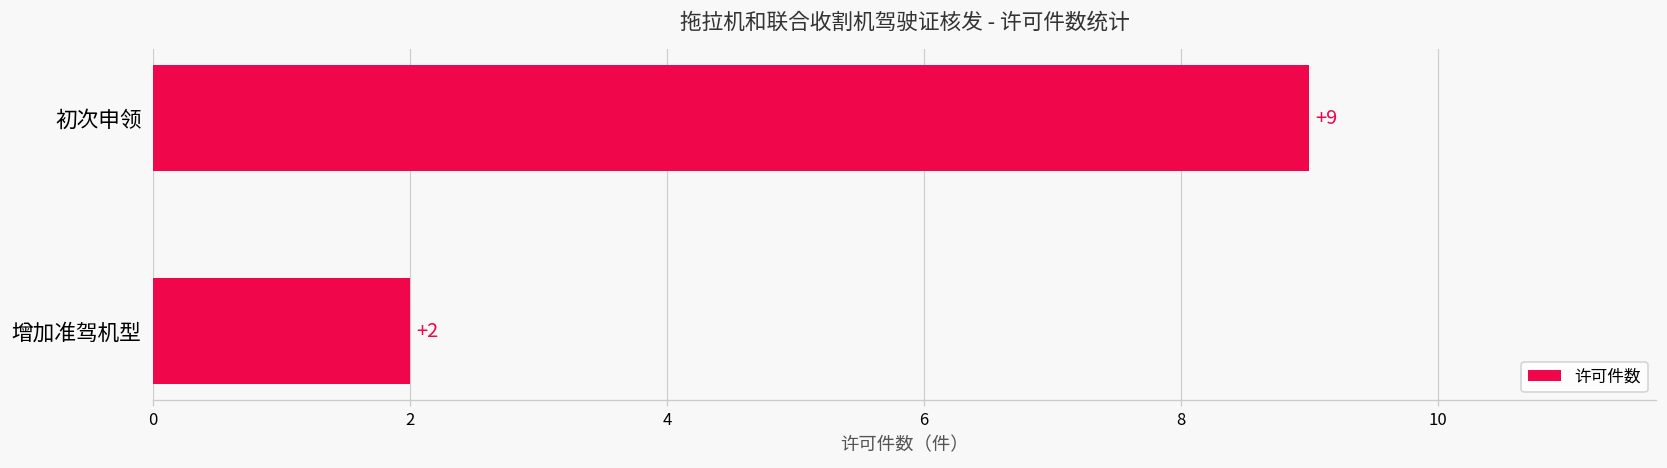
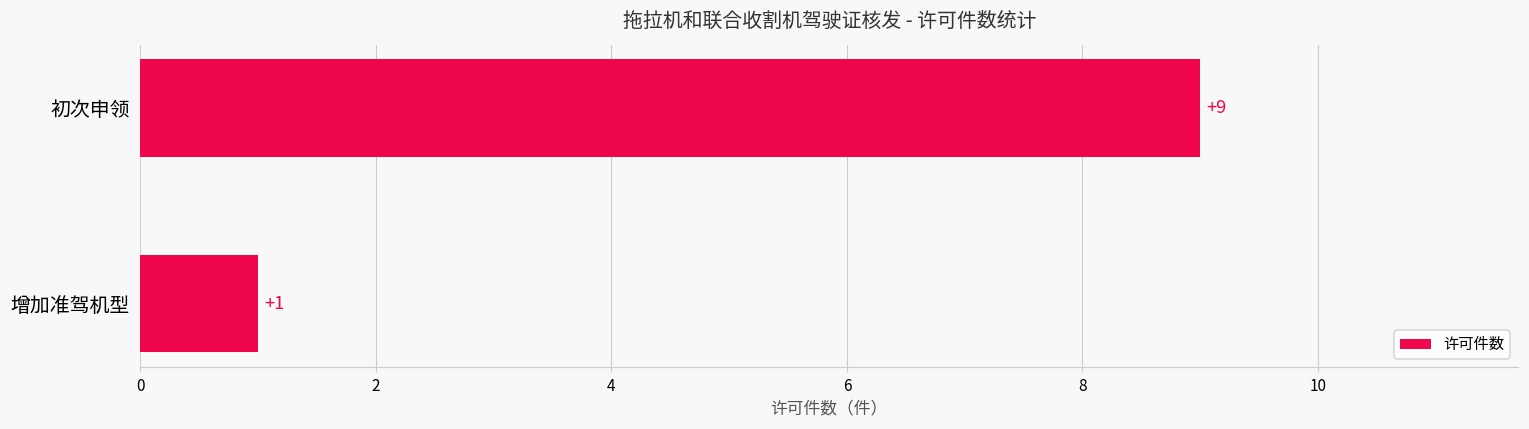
增加准驾机型: +2 -> +1
